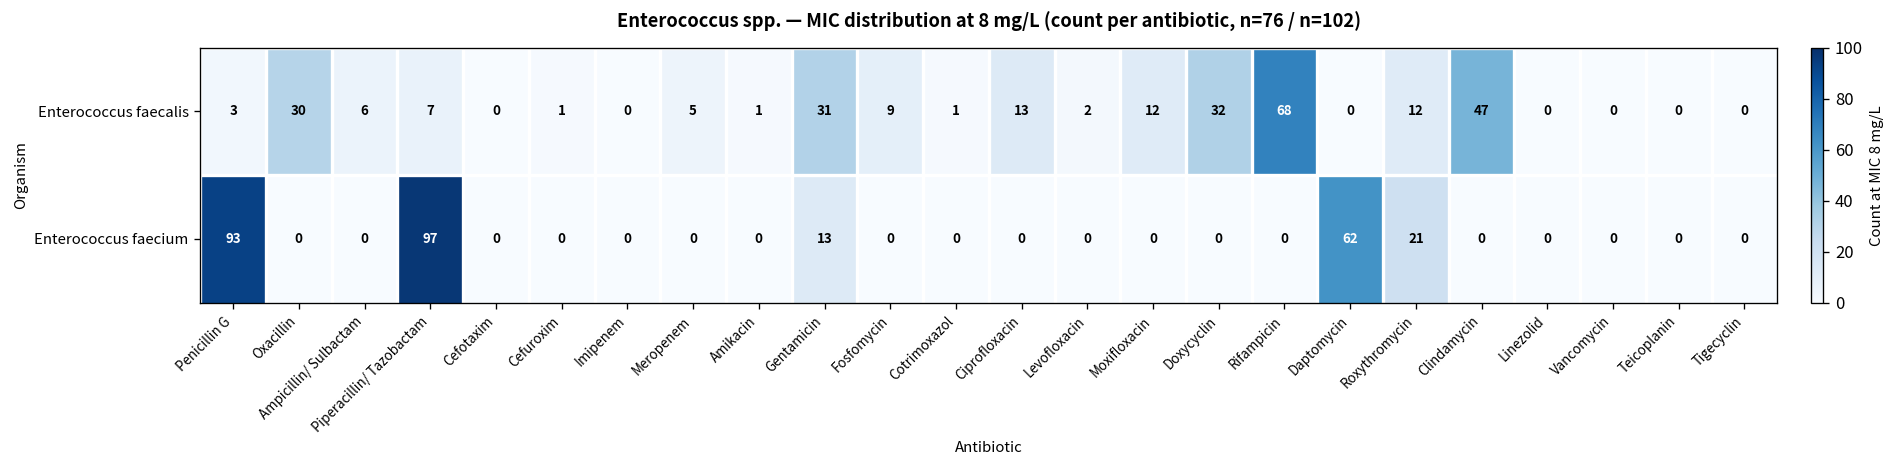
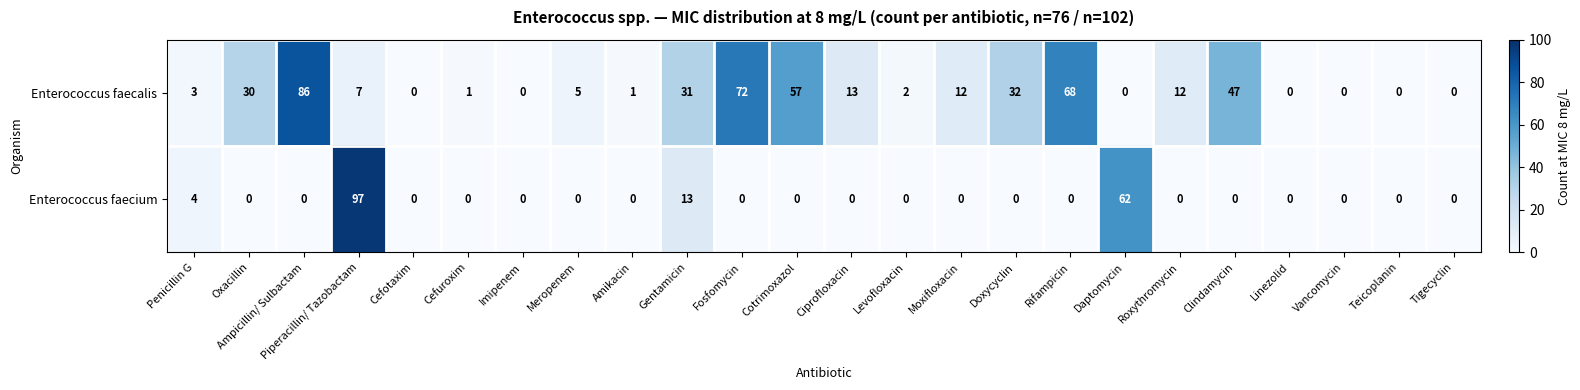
Enterococcus faecalis, Ampicillin/ Sulbactam: 6 -> 86
Enterococcus faecalis, Fosfomycin: 9 -> 72
Enterococcus faecalis, Cotrimoxazol: 1 -> 57
Enterococcus faecium, Penicillin G: 93 -> 4
Enterococcus faecium, Roxythromycin: 21 -> 0
